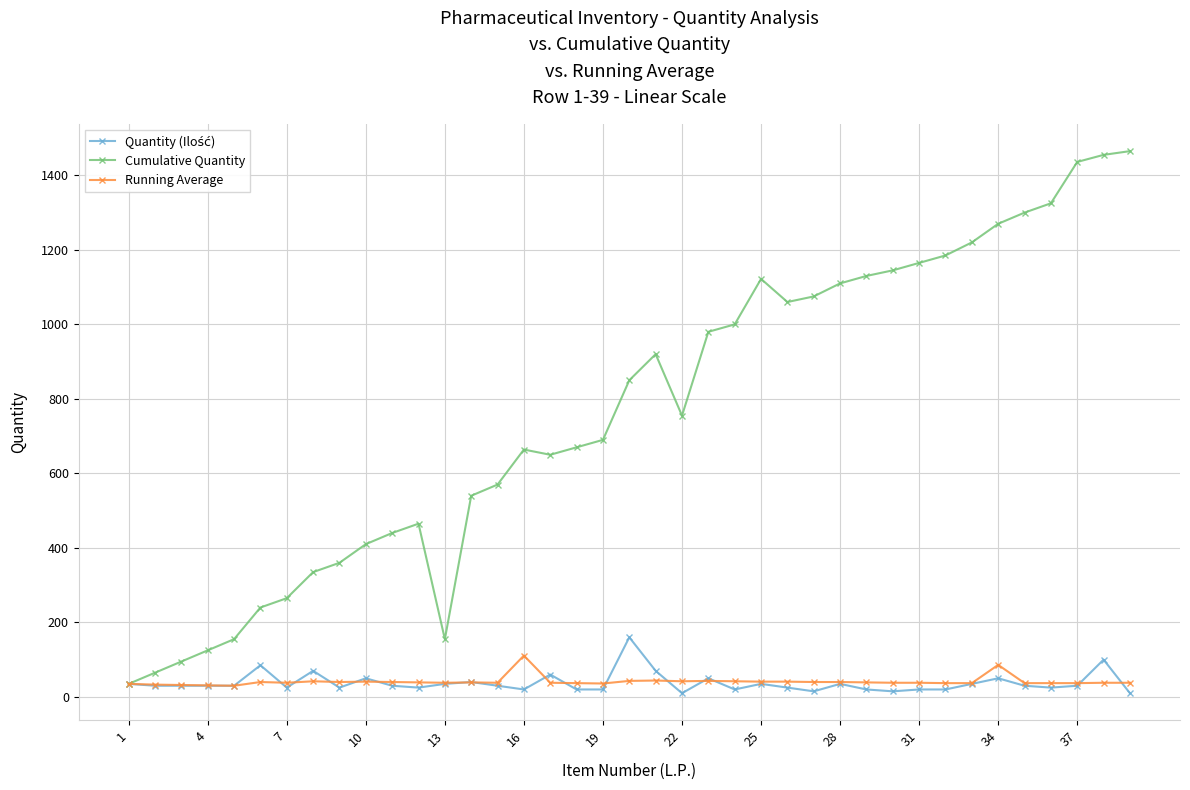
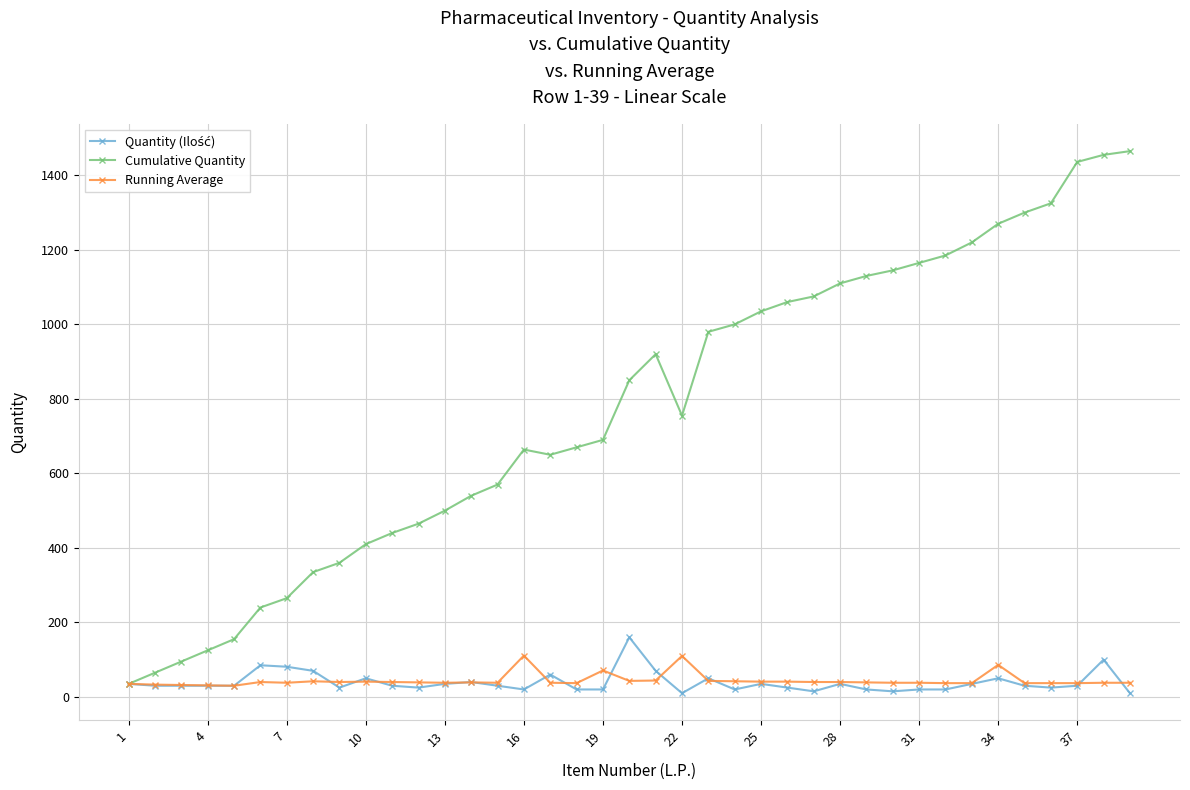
Quantity (Ilość), 7: 30 -> 80
Cumulative Quantity, 13: 160 -> 500
Running Average, 19: 40 -> 70
Running Average, 22: 40 -> 110
Cumulative Quantity, 25: 1120 -> 1040
